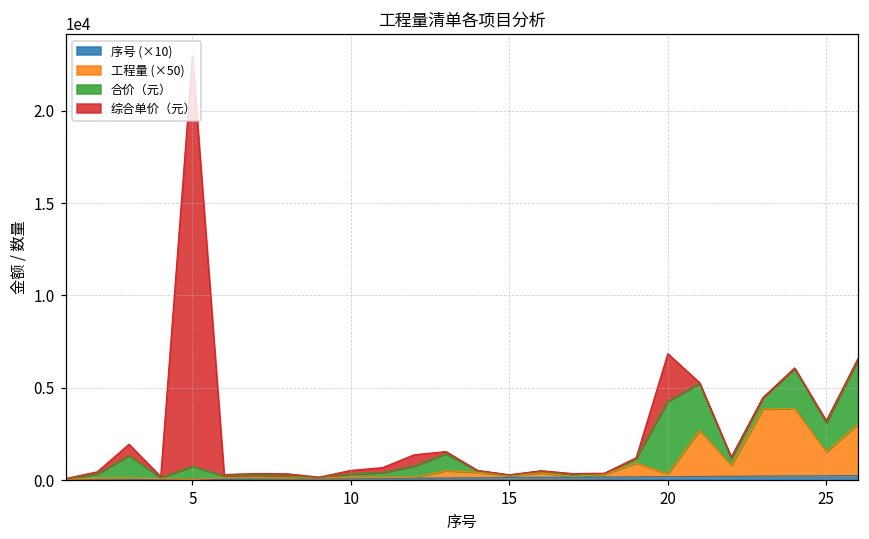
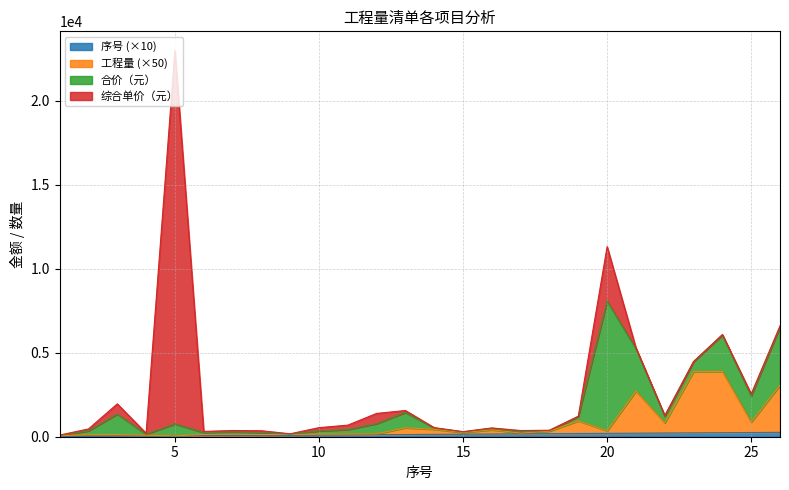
合价（元）, 20: 3900 -> 7700
综合单价（元）, 20: 2600 -> 3200
工程量 (×50), 25: 1300 -> 600
